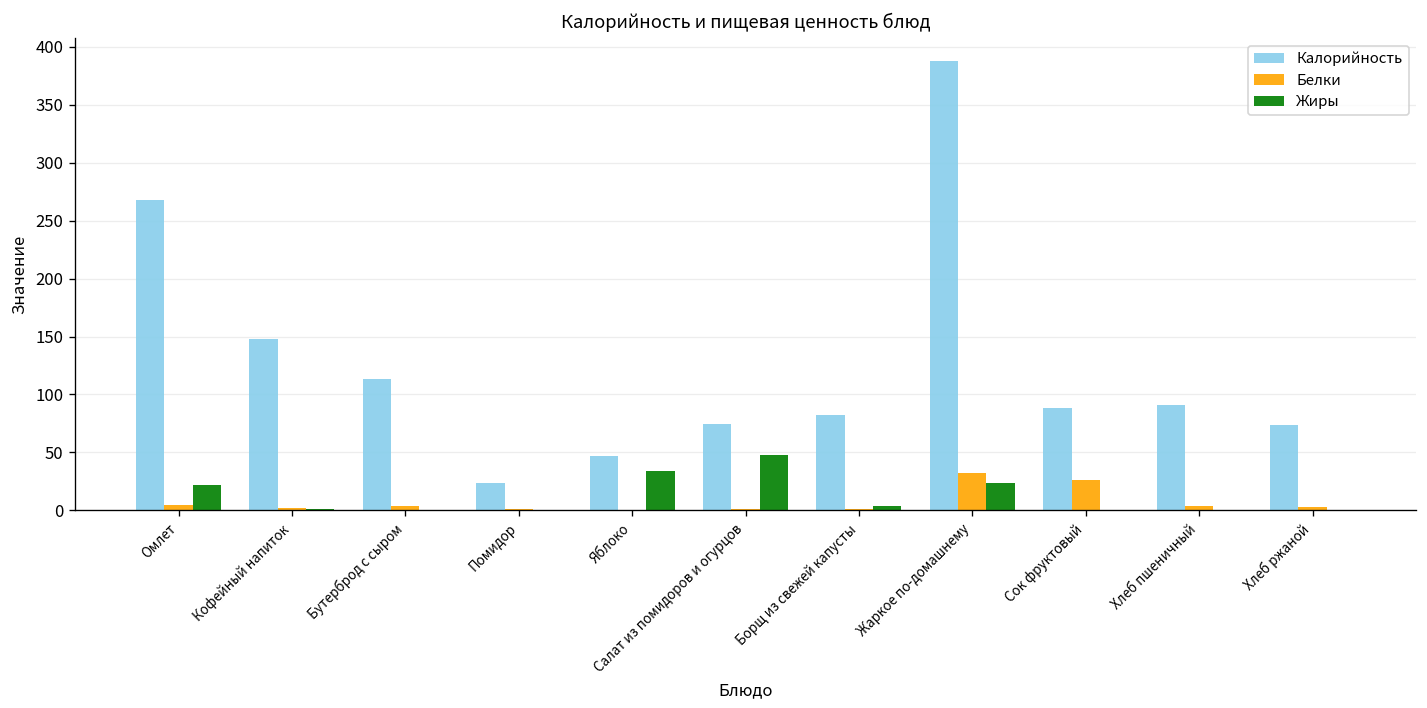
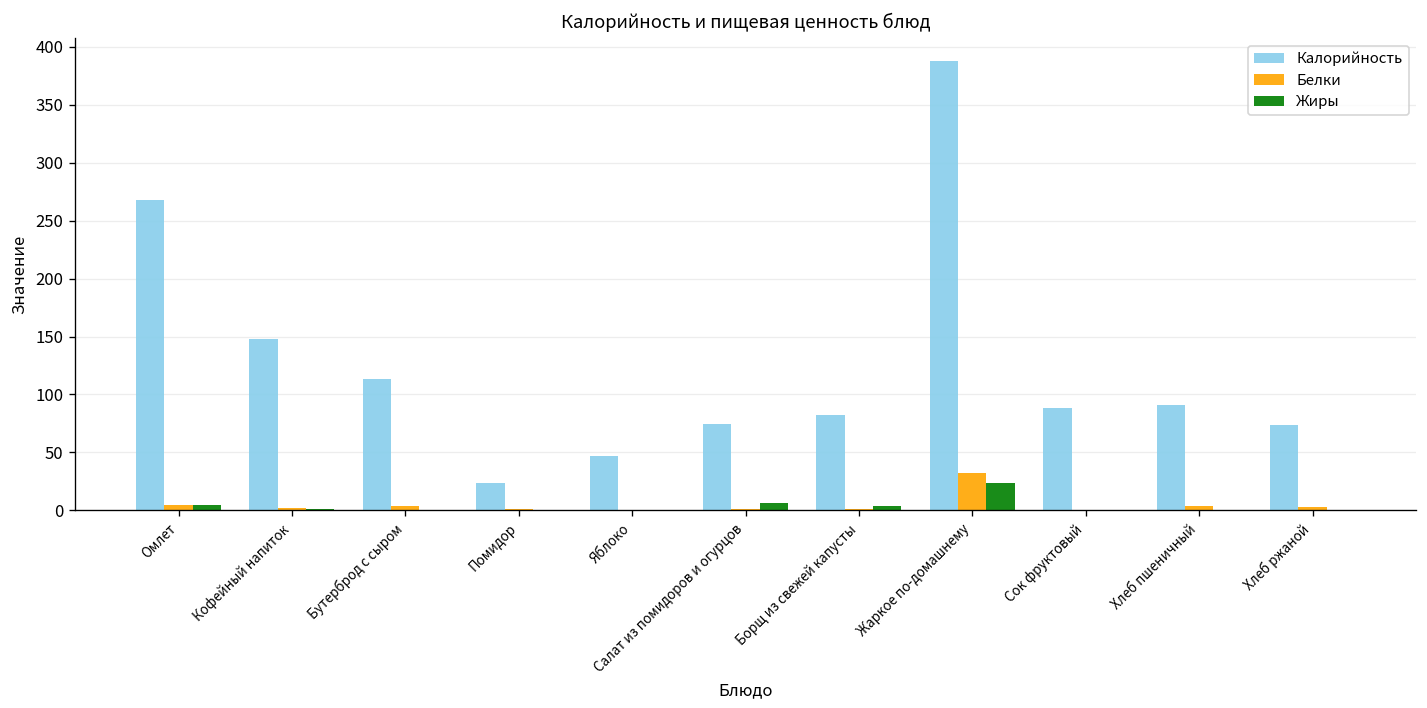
Жиры, Омлет: 20 -> 0
Жиры, Яблоко: 30 -> 0
Жиры, Салат из помидоров и огурцов: 50 -> 10
Белки, Сок фруктовый: 30 -> 0
